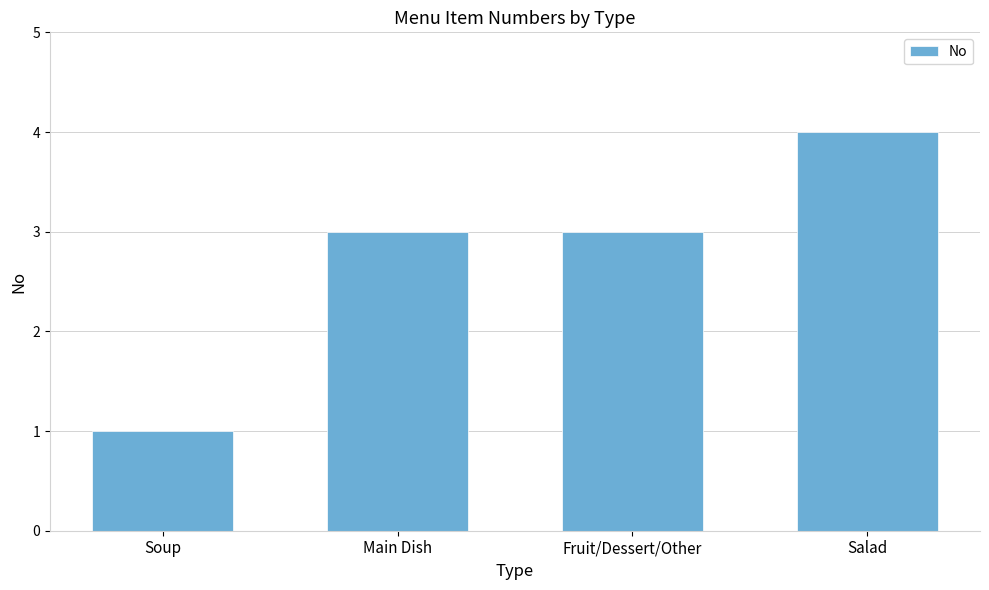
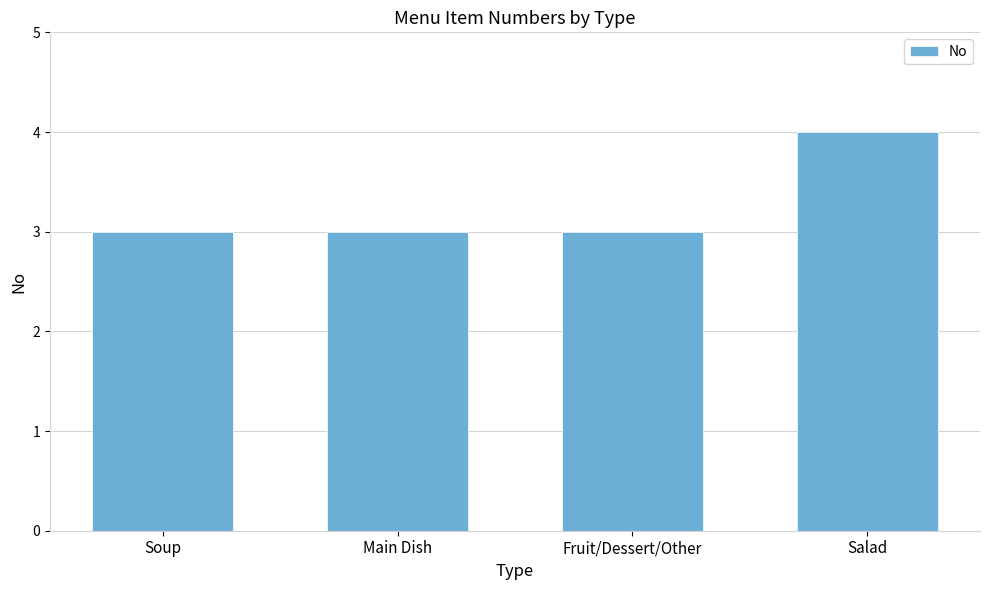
Soup: 1 -> 3
